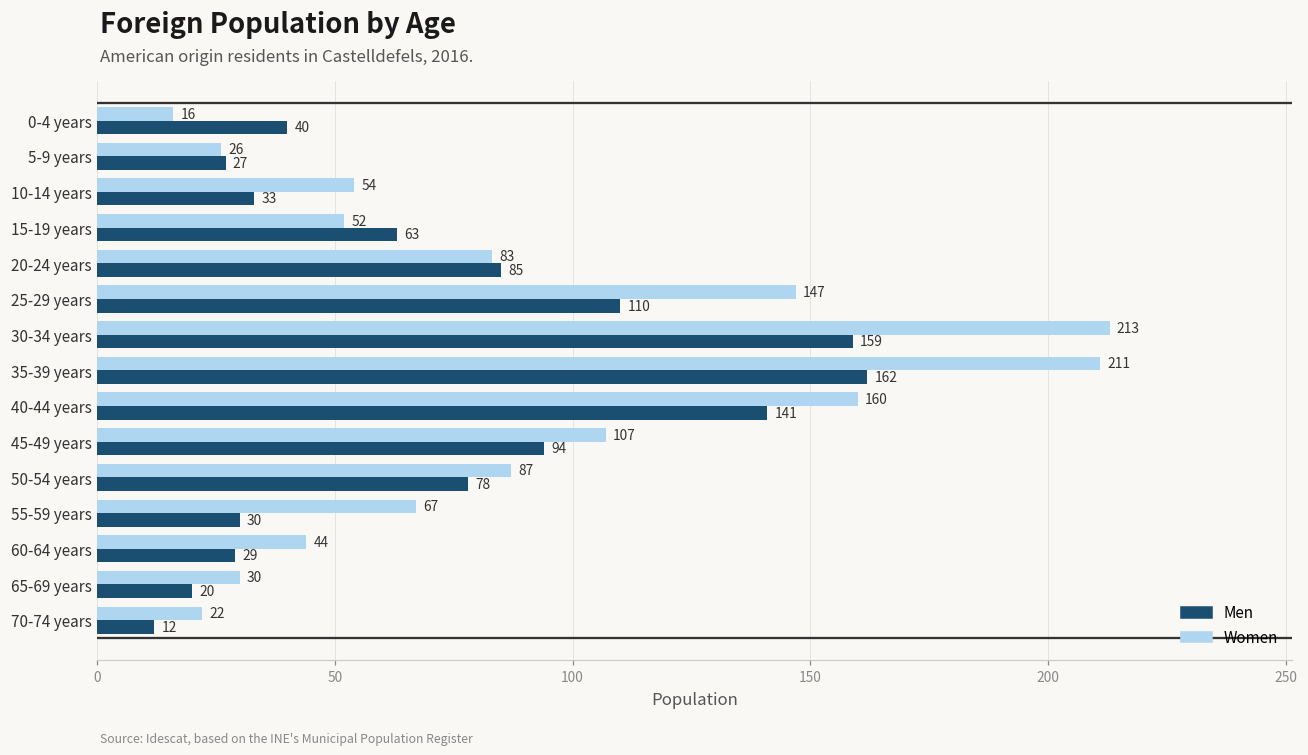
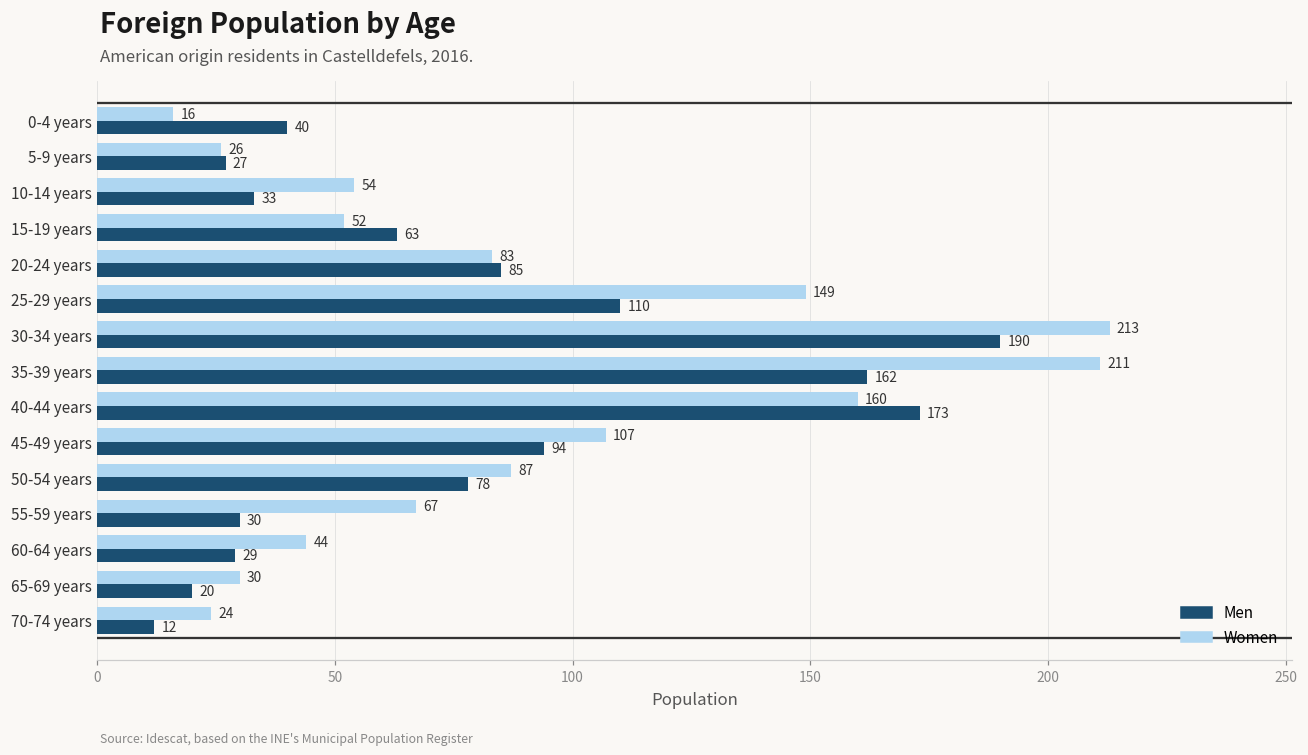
Women, 25-29 years: 147 -> 149
Men, 30-34 years: 159 -> 190
Men, 40-44 years: 141 -> 173
Women, 70-74 years: 22 -> 24
